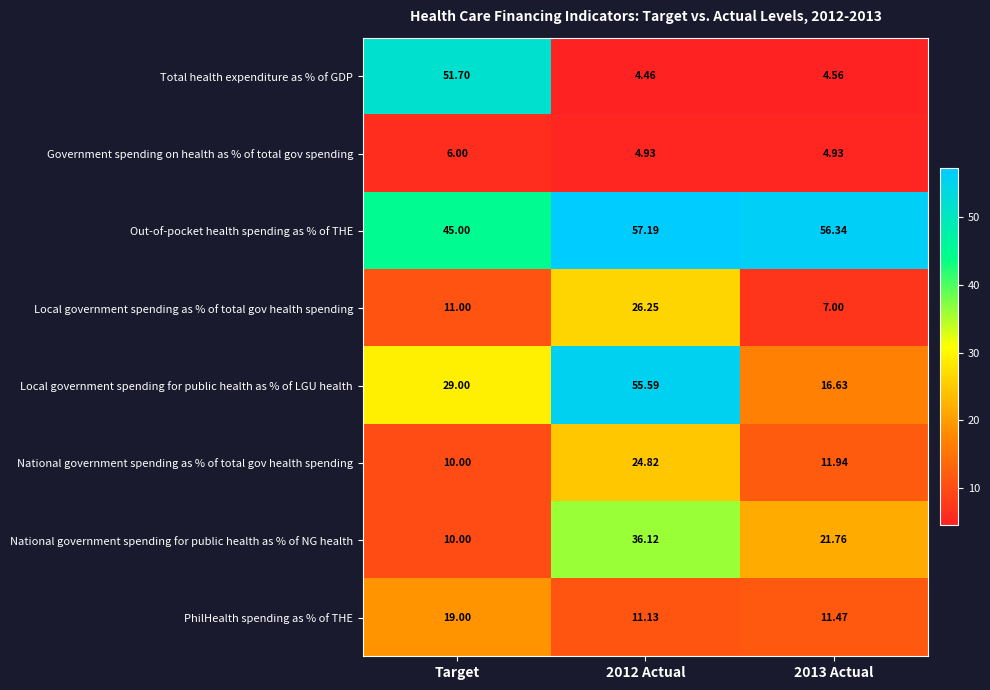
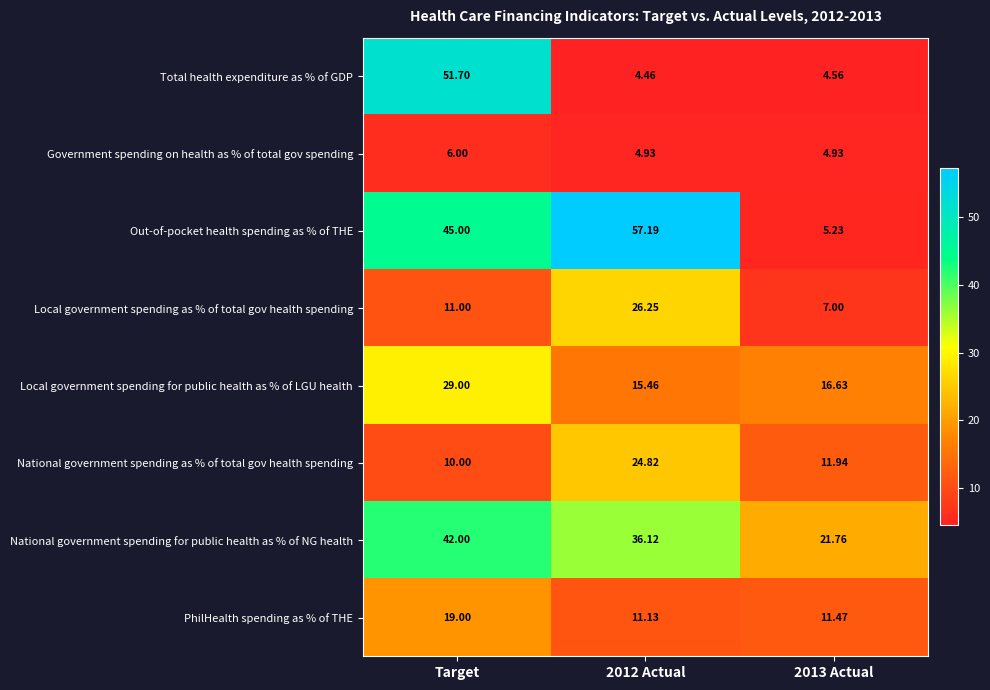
Out-of-pocket health spending as % of THE, 2013 Actual: 56.34 -> 5.23
Local government spending for public health as % of LGU health, 2012 Actual: 55.59 -> 15.46
National government spending for public health as % of NG health, Target: 10.00 -> 42.00
